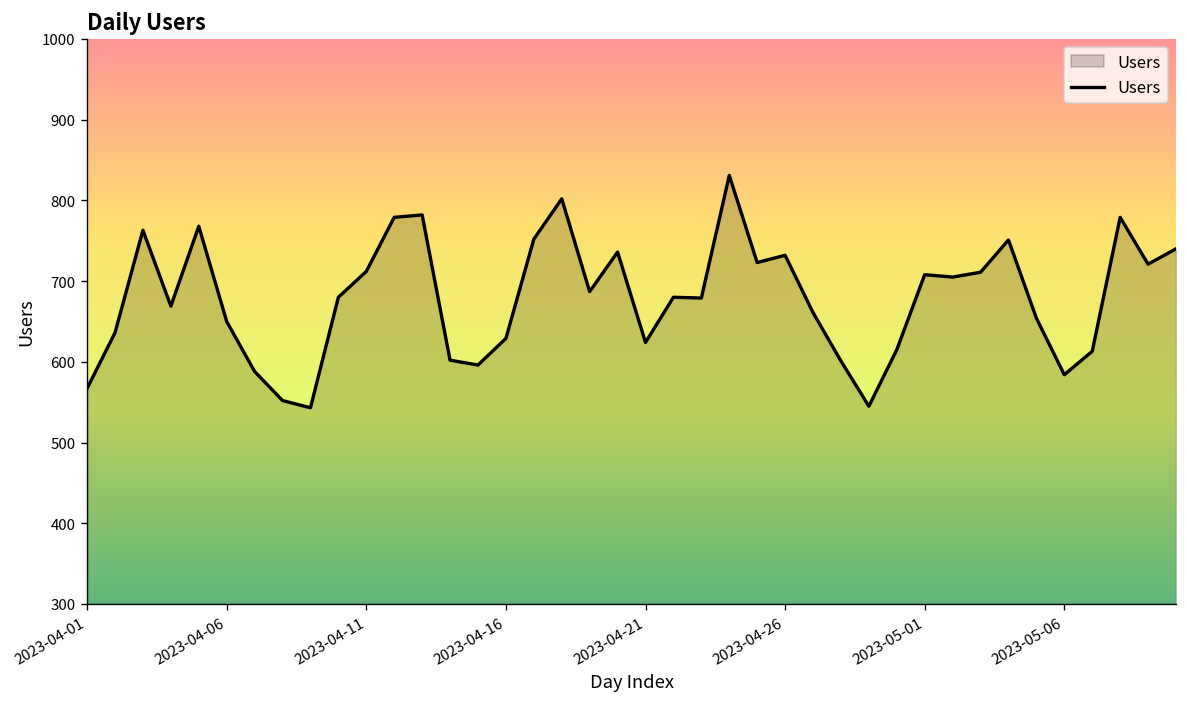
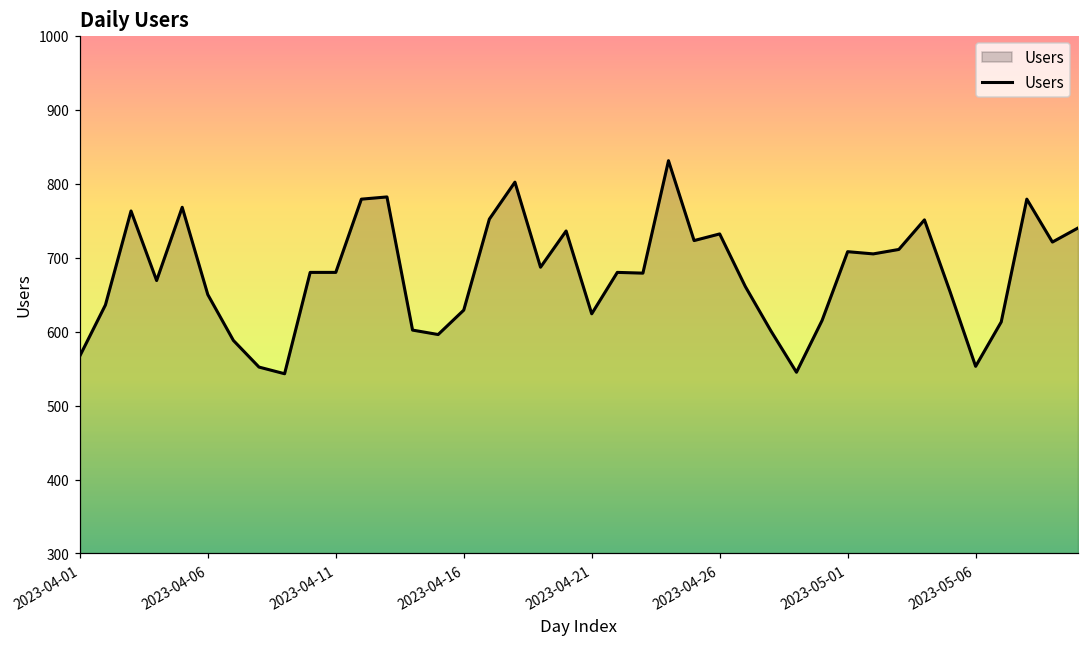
2023-04-11: 710 -> 680
2023-05-06: 580 -> 550
